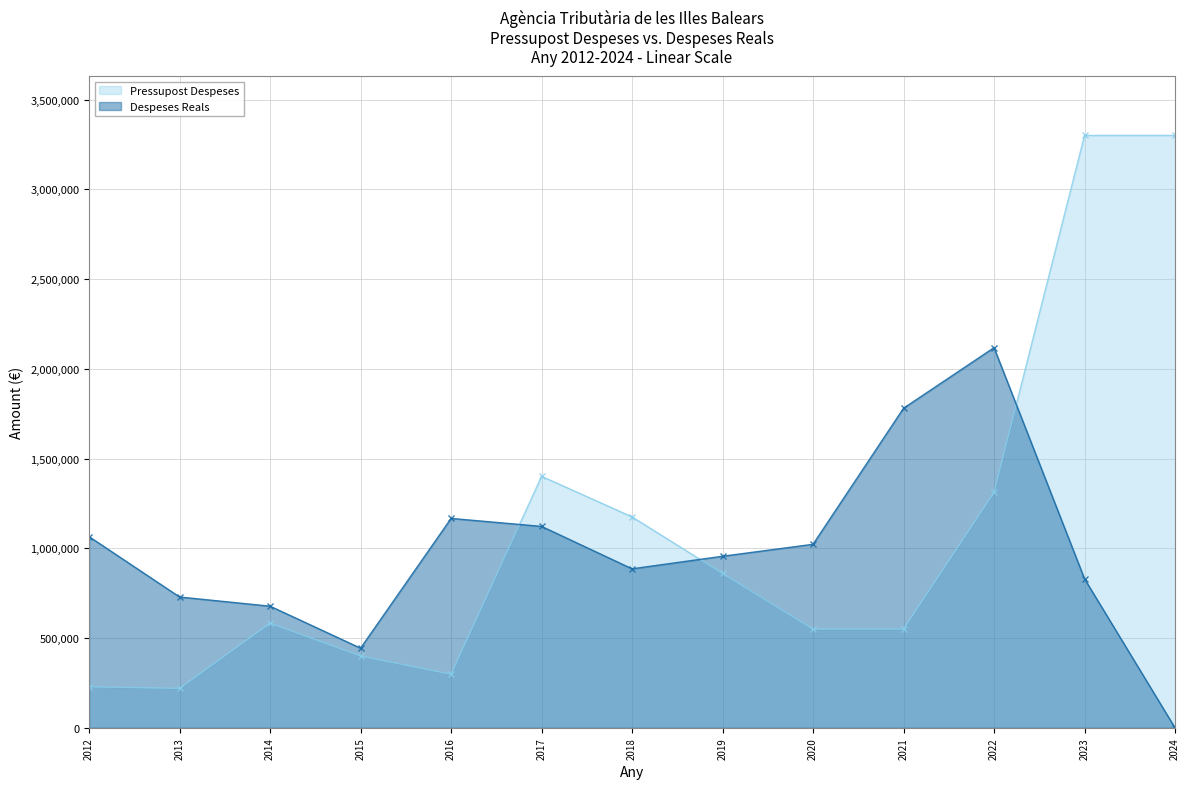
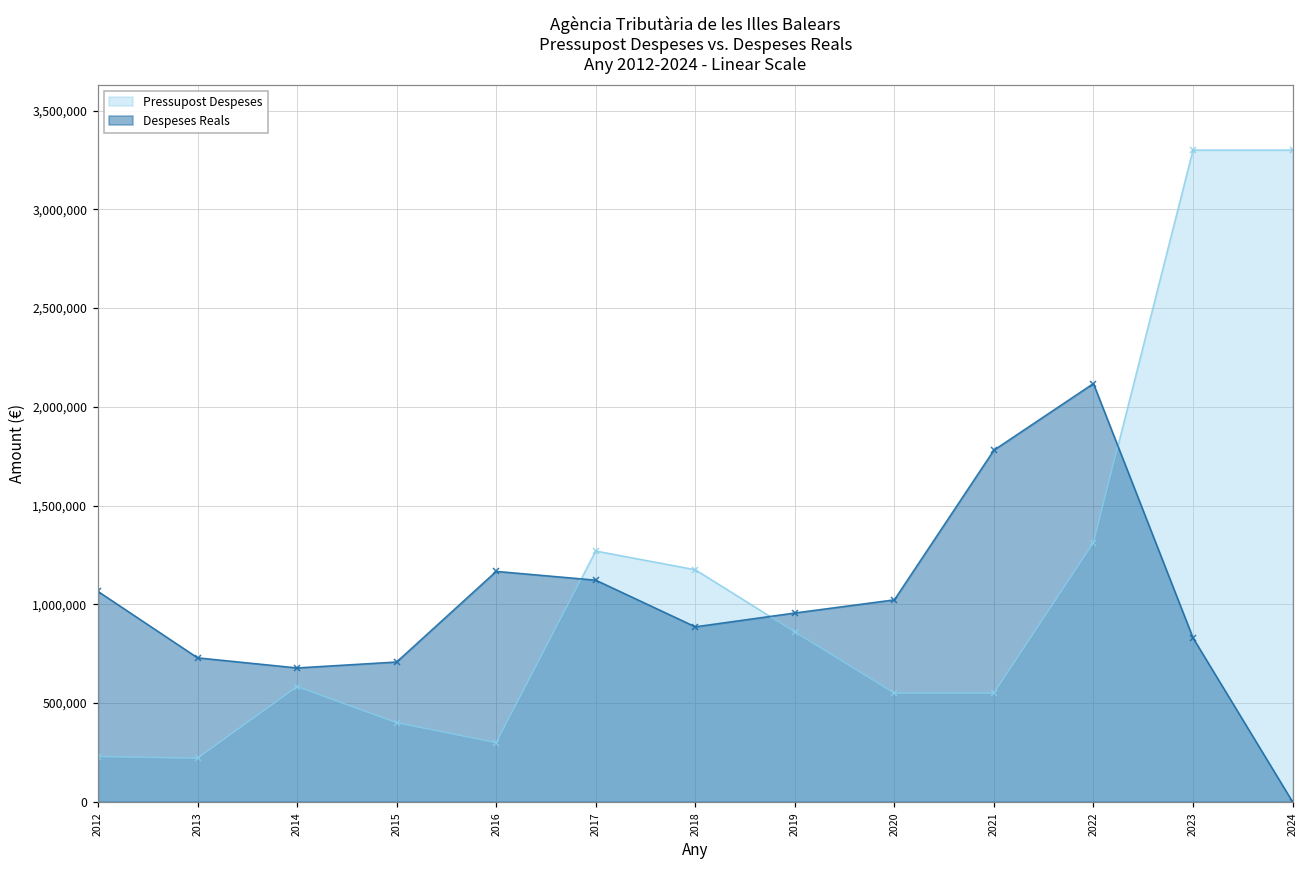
Despeses Reals, 2015: 440,000 -> 710,000
Pressupost Despeses, 2017: 1,400,000 -> 1,270,000
